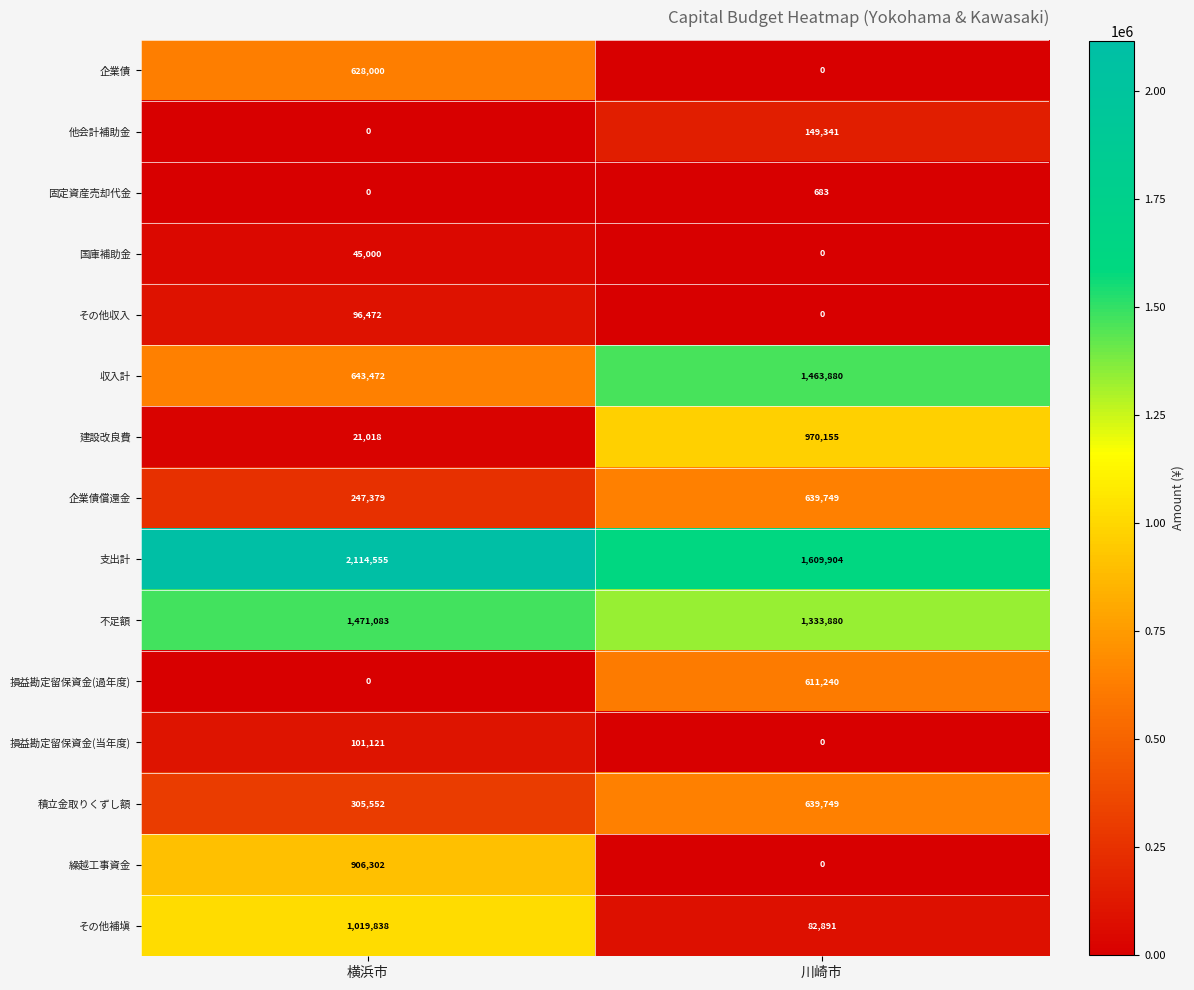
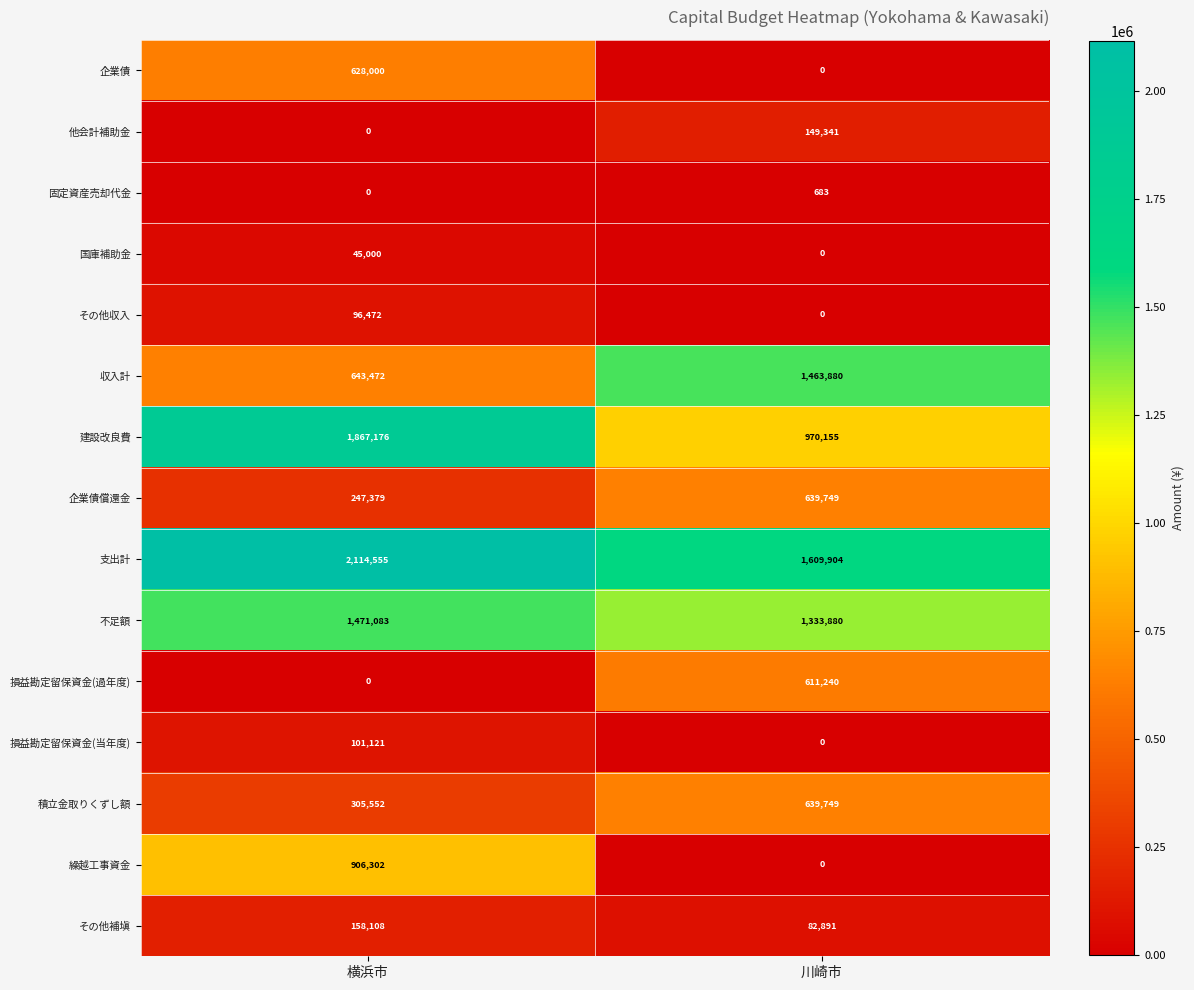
建設改良費, 横浜市: 21,018 -> 1,867,176
その他補塡, 横浜市: 1,019,838 -> 158,108
